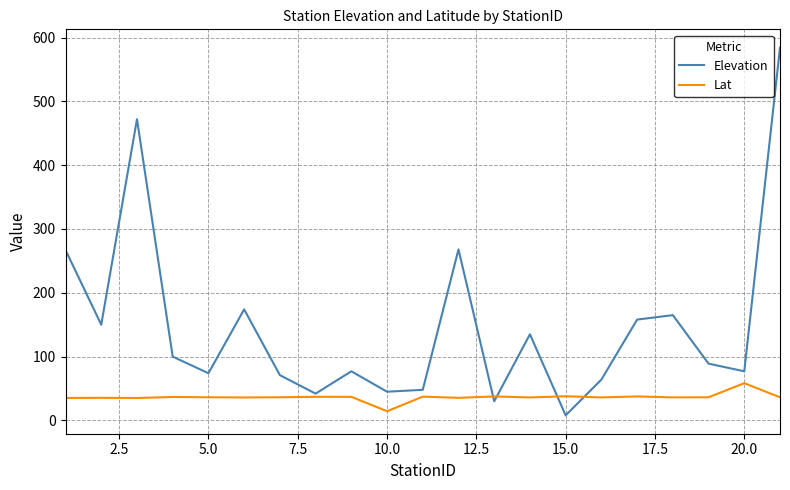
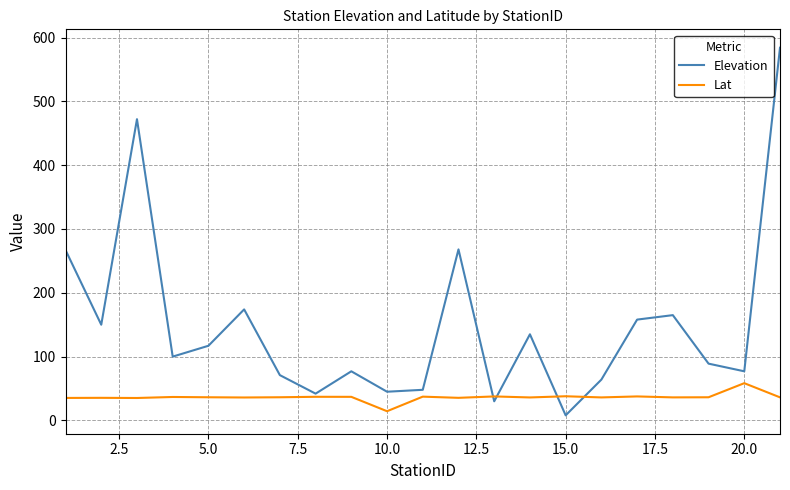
Elevation, 5.0: 70 -> 120
